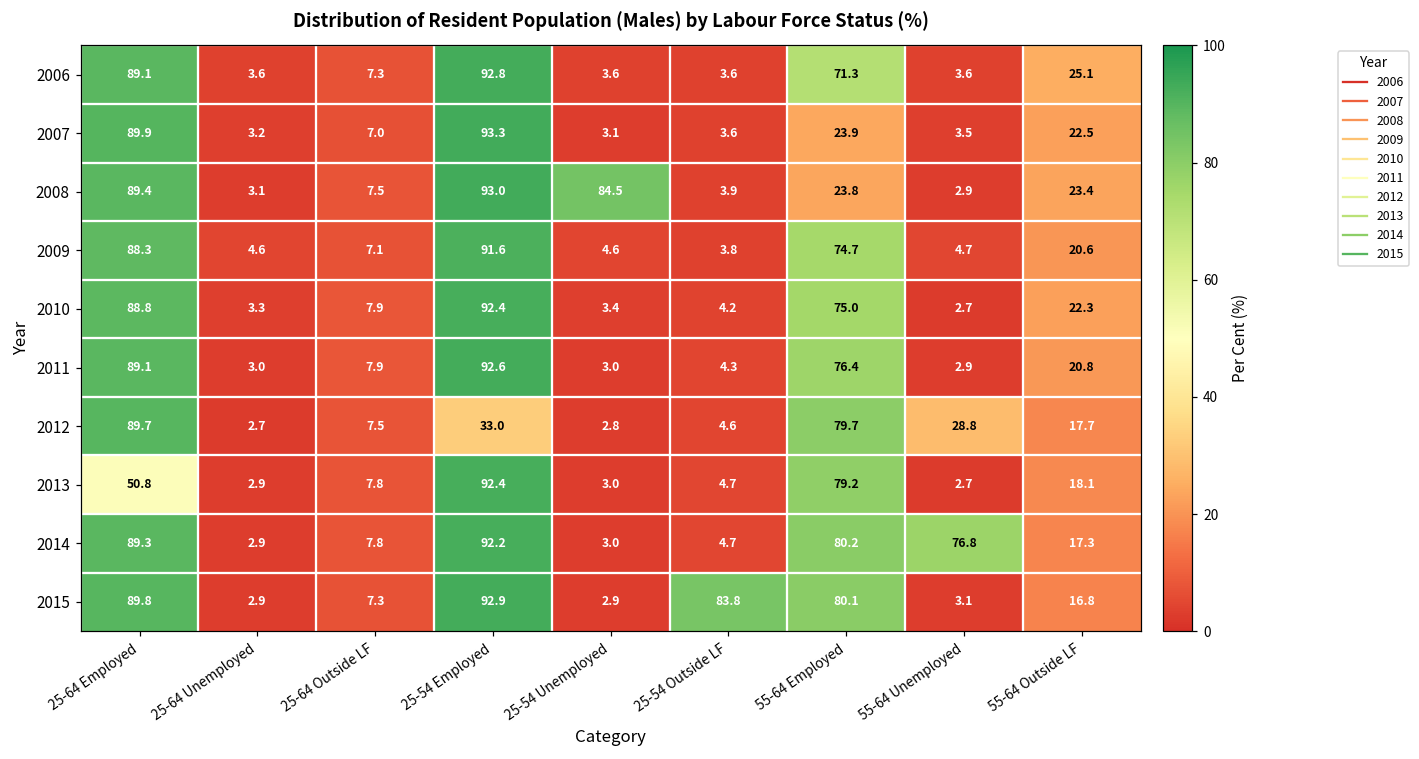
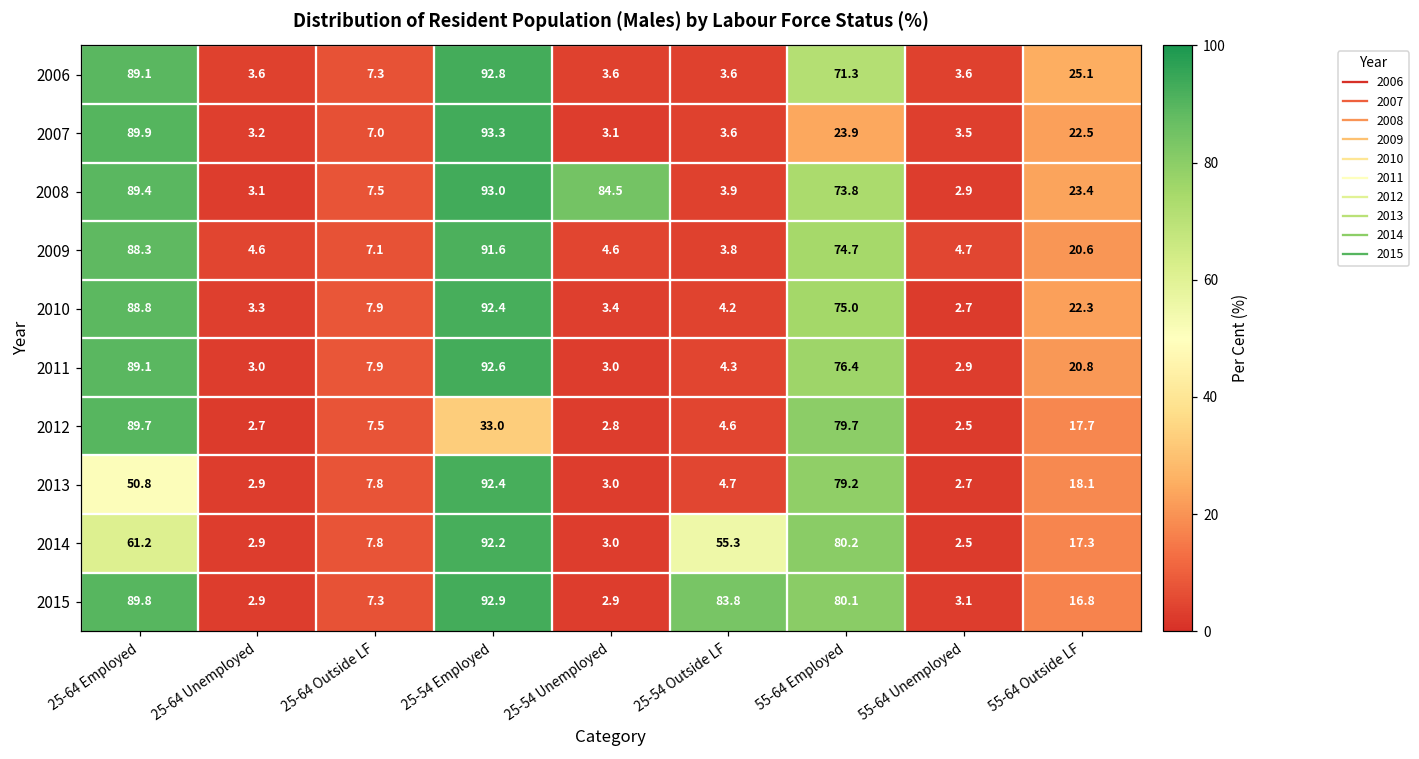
2008, 55-64 Employed: 23.8 -> 73.8
2012, 55-64 Unemployed: 28.8 -> 2.5
2014, 25-64 Employed: 89.3 -> 61.2
2014, 25-54 Outside LF: 4.7 -> 55.3
2014, 55-64 Unemployed: 76.8 -> 2.5
